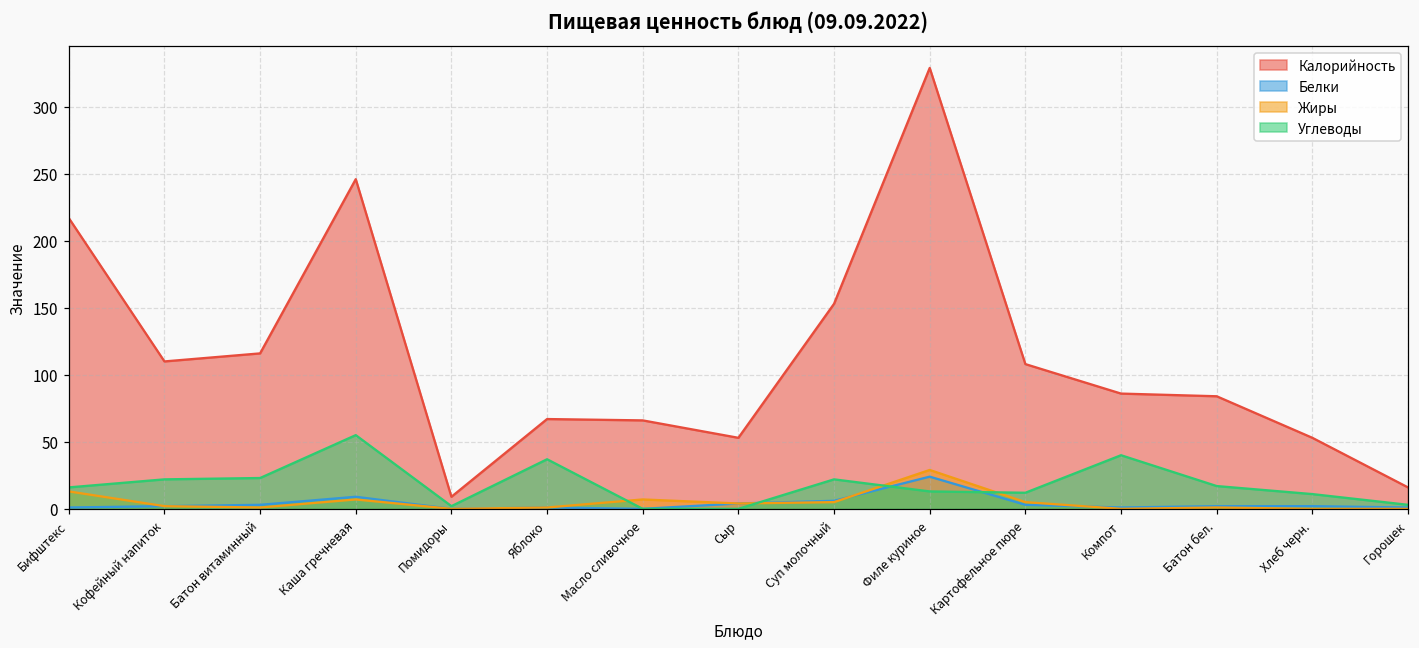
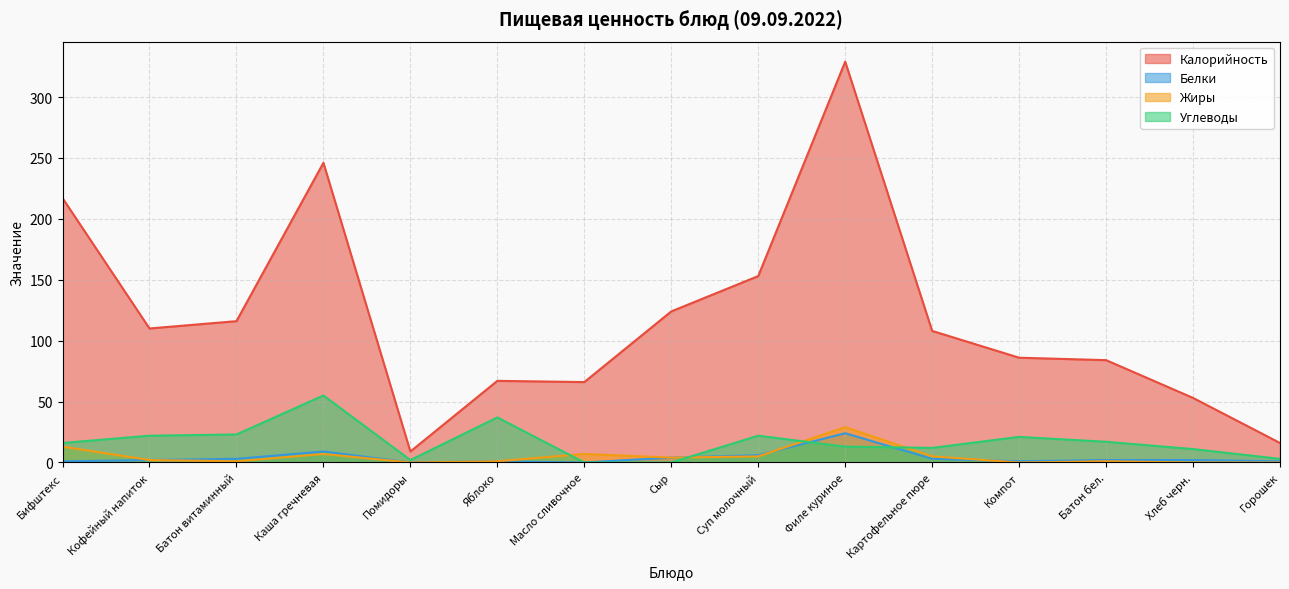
Калорийность, Сыр: 53 -> 124
Углеводы, Компот: 40 -> 21
